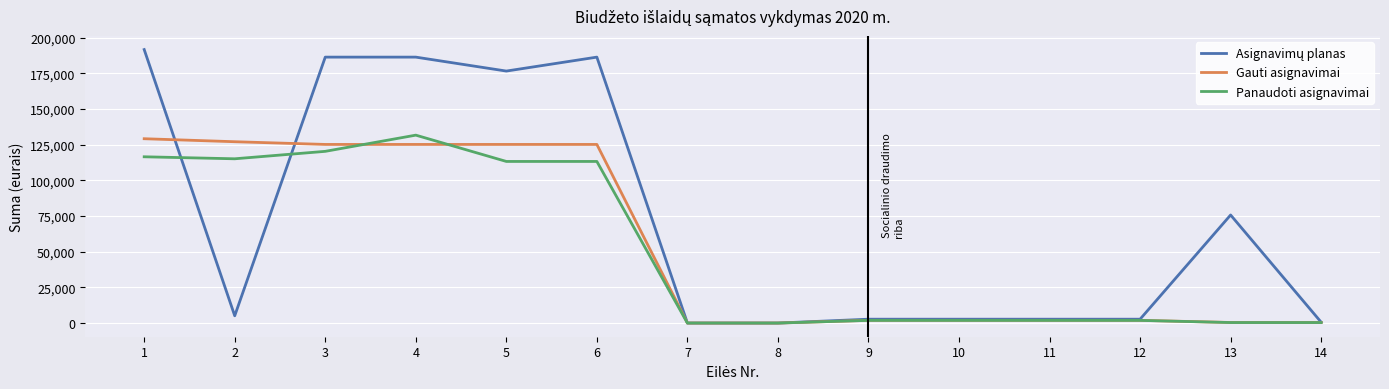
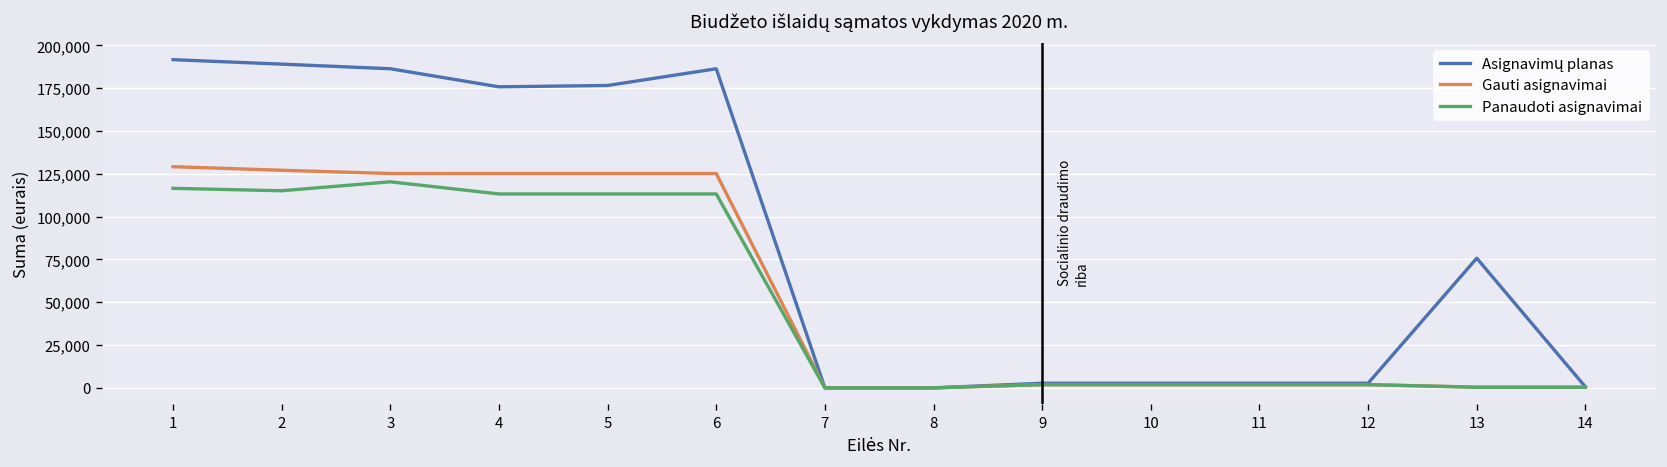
Asignavimų planas, 2: 5,000 -> 189,000
Asignavimų planas, 4: 186,000 -> 176,000
Panaudoti asignavimai, 4: 132,000 -> 113,000
